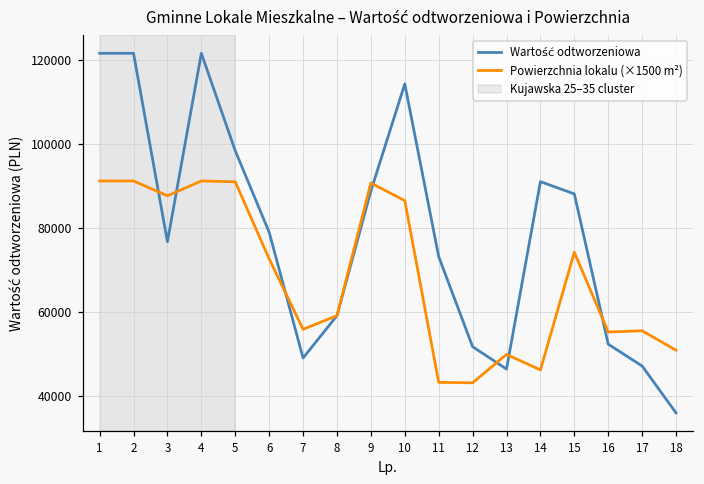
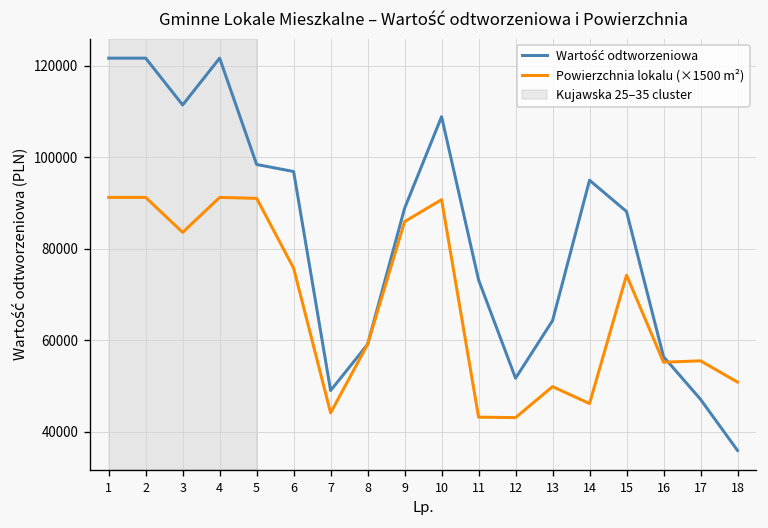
Wartość odtworzeniowa, 3: 77000 -> 111000
Powierzchnia lokalu (×1500 m²), 3: 88000 -> 84000
Wartość odtworzeniowa, 6: 79000 -> 97000
Powierzchnia lokalu (×1500 m²), 6: 73000 -> 76000
Powierzchnia lokalu (×1500 m²), 7: 56000 -> 44000
Powierzchnia lokalu (×1500 m²), 9: 91000 -> 86000
Wartość odtworzeniowa, 10: 114000 -> 109000
Powierzchnia lokalu (×1500 m²), 10: 87000 -> 91000
Wartość odtworzeniowa, 13: 46000 -> 64000
Wartość odtworzeniowa, 14: 91000 -> 95000
Wartość odtworzeniowa, 16: 52000 -> 56000
